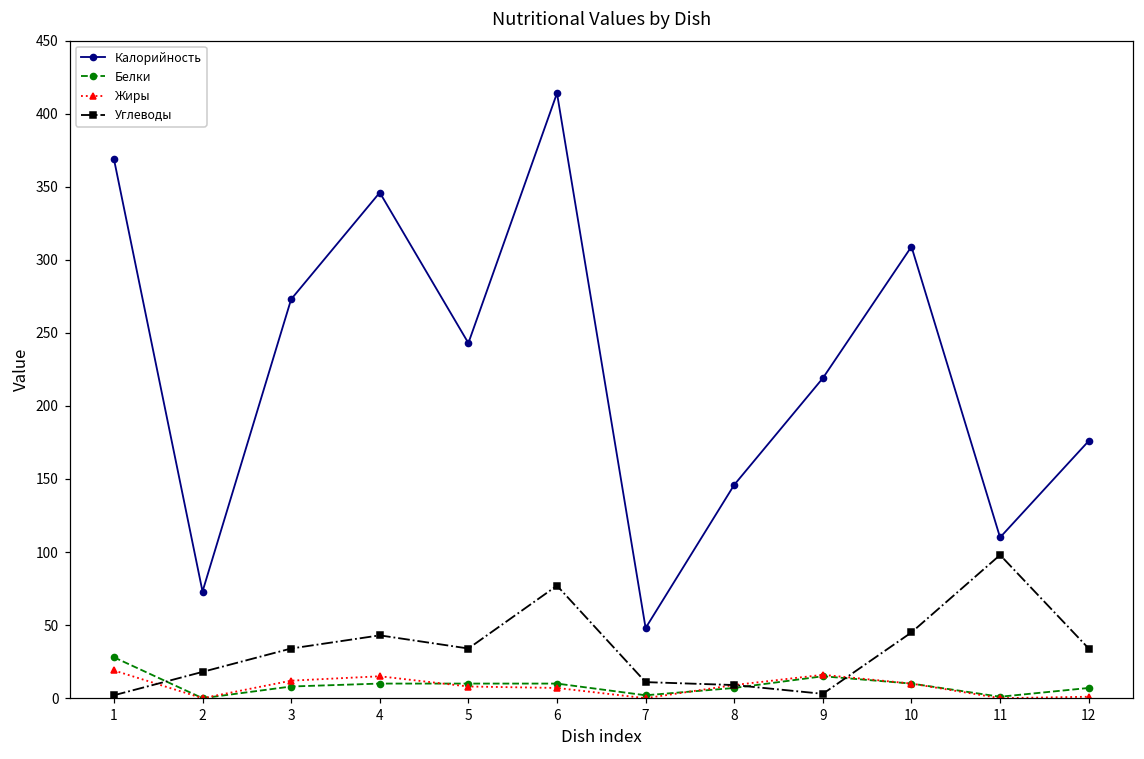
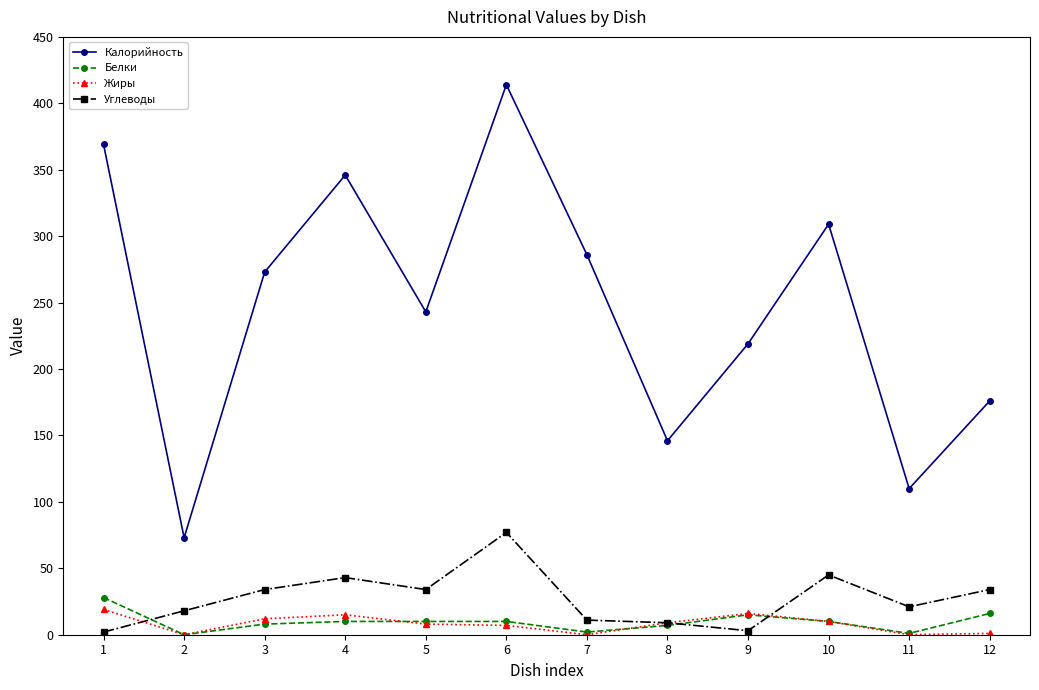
Калорийность, 7: 48 -> 286
Углеводы, 11: 98 -> 21
Белки, 12: 7 -> 16
